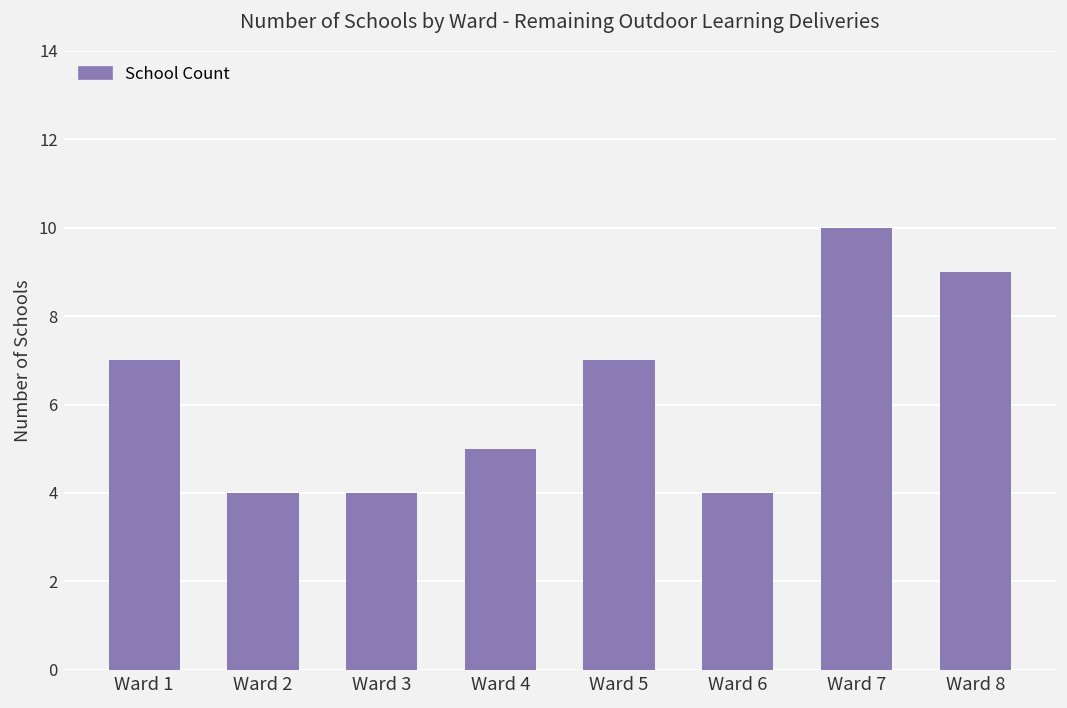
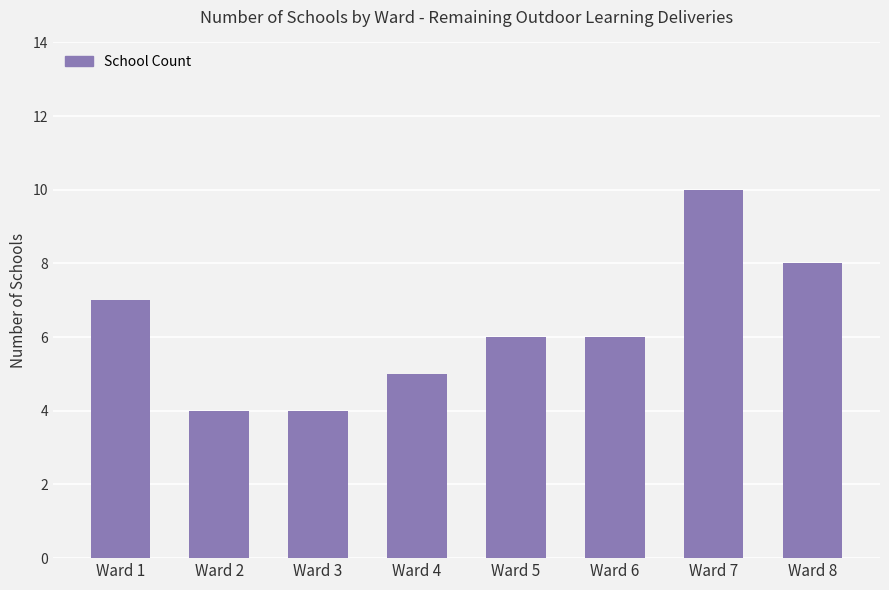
Ward 5: 7 -> 6
Ward 6: 4 -> 6
Ward 8: 9 -> 8
